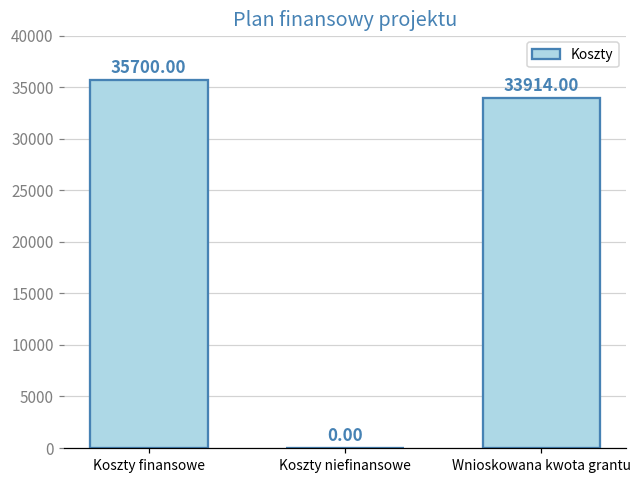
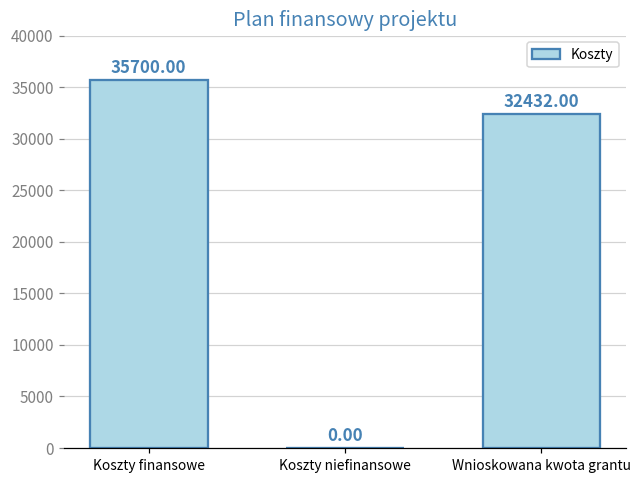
Wnioskowana kwota grantu: 33914.00 -> 32432.00
